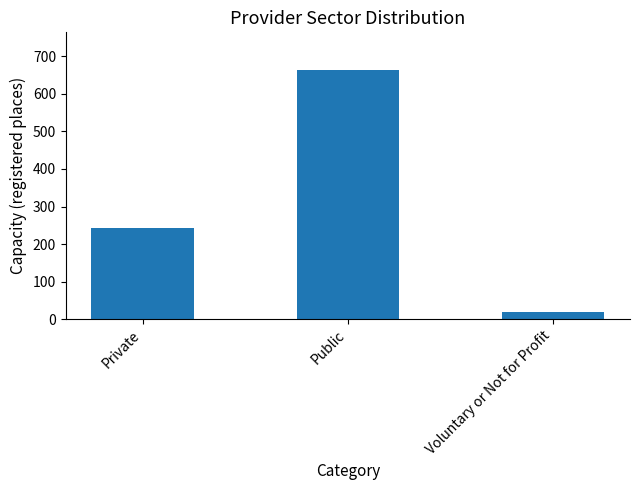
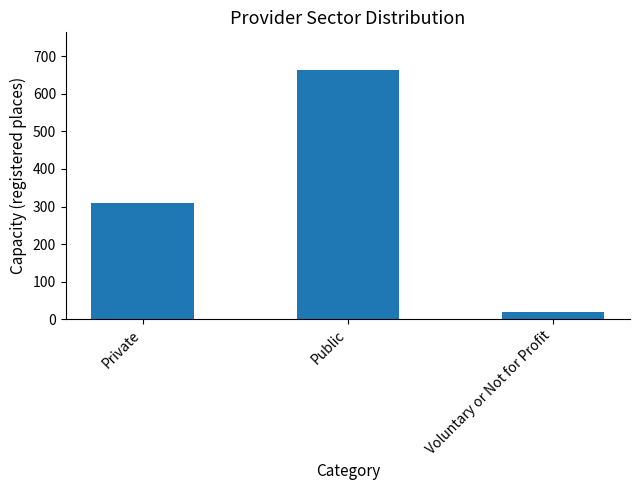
Private: 240 -> 310
